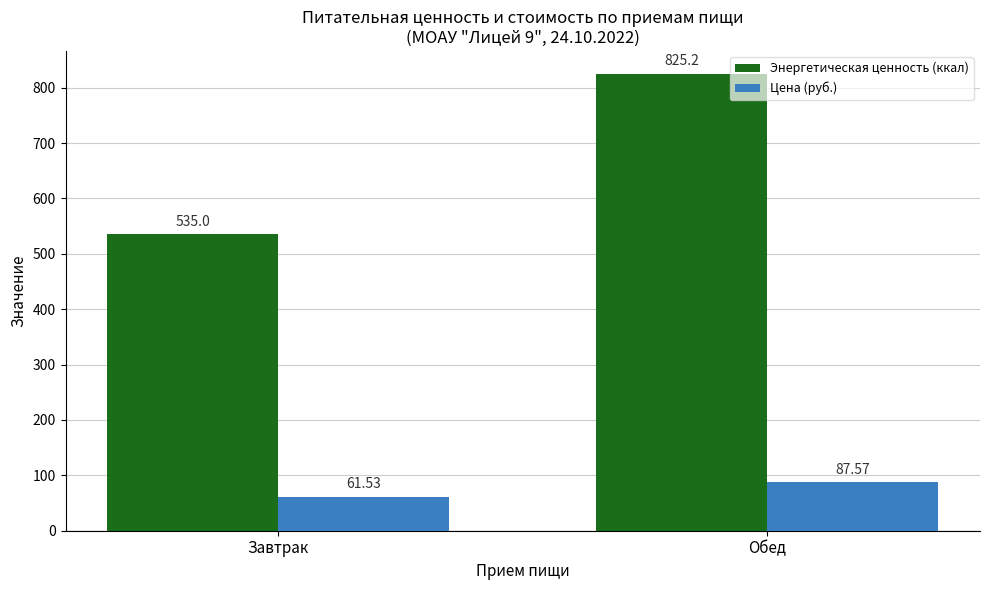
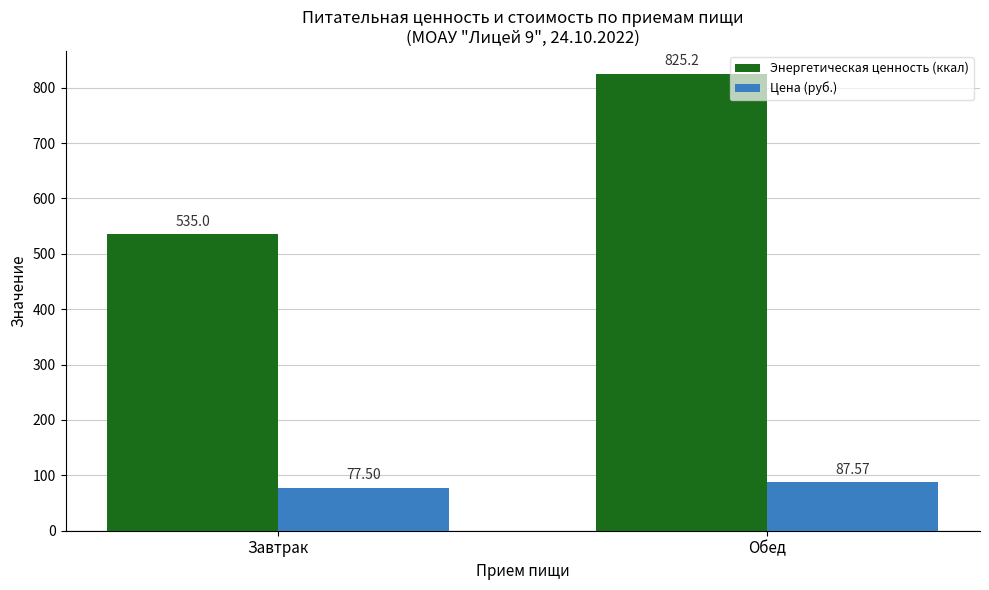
Цена (руб.), Завтрак: 61.53 -> 77.50
